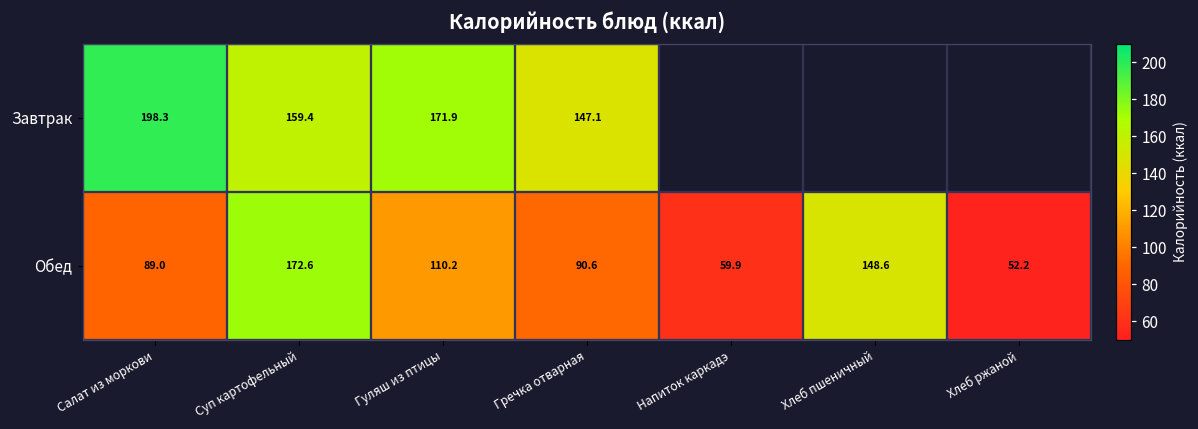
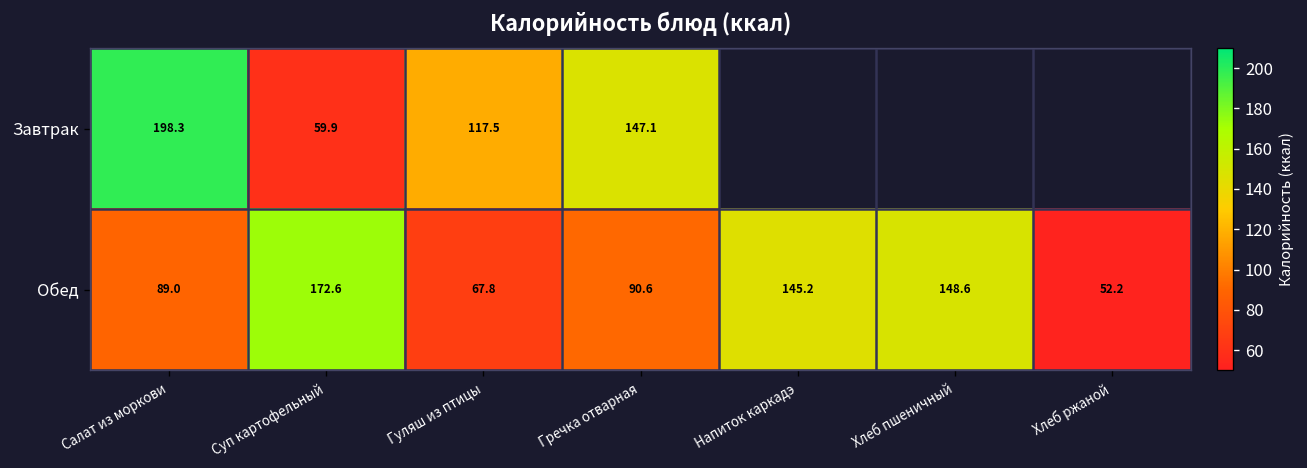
Завтрак, Суп картофельный: 159.4 -> 59.9
Завтрак, Гуляш из птицы: 171.9 -> 117.5
Обед, Гуляш из птицы: 110.2 -> 67.8
Обед, Напиток каркадэ: 59.9 -> 145.2
